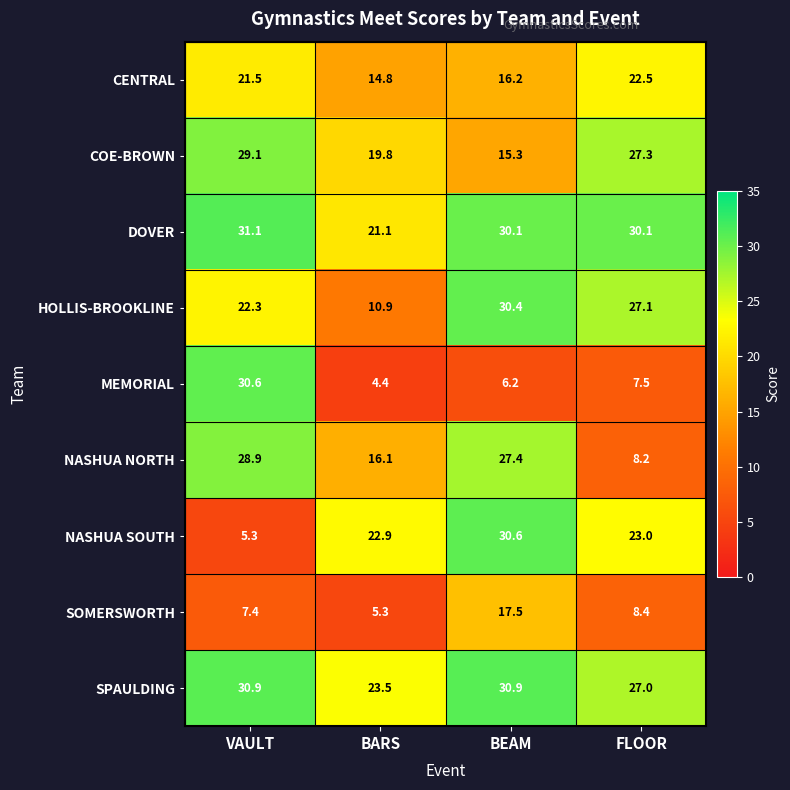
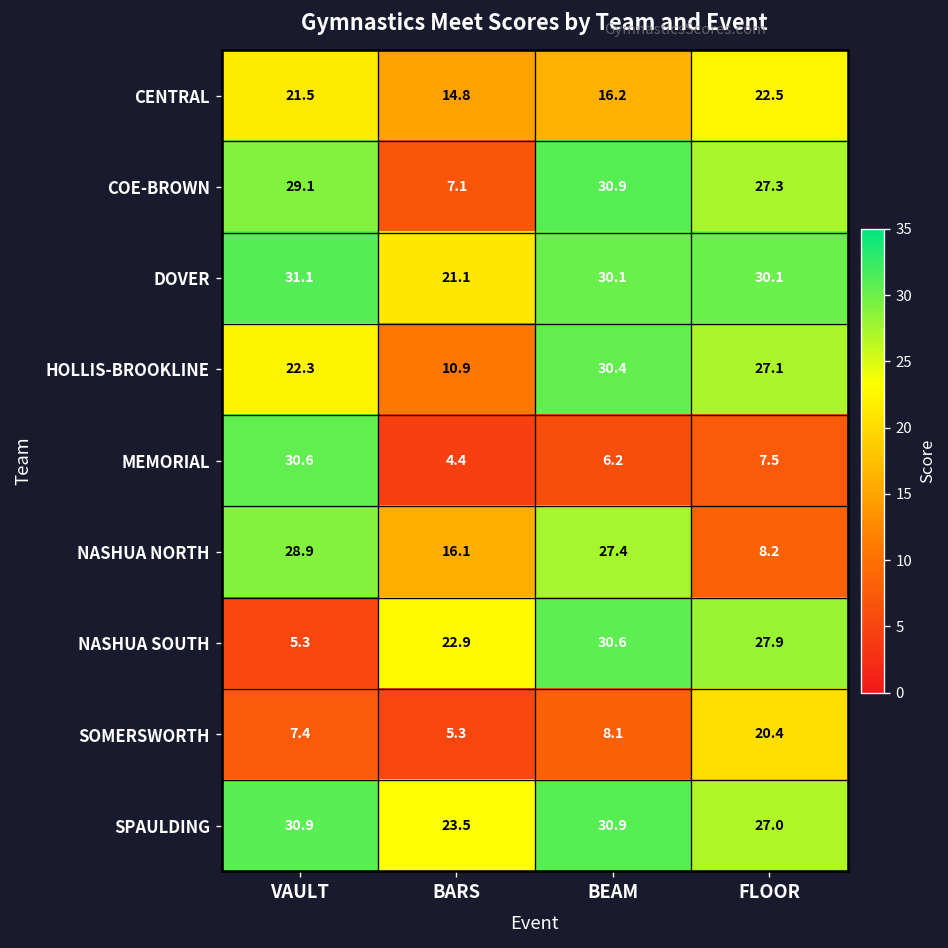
COE-BROWN, BARS: 19.8 -> 7.1
COE-BROWN, BEAM: 15.3 -> 30.9
NASHUA SOUTH, FLOOR: 23.0 -> 27.9
SOMERSWORTH, BEAM: 17.5 -> 8.1
SOMERSWORTH, FLOOR: 8.4 -> 20.4
